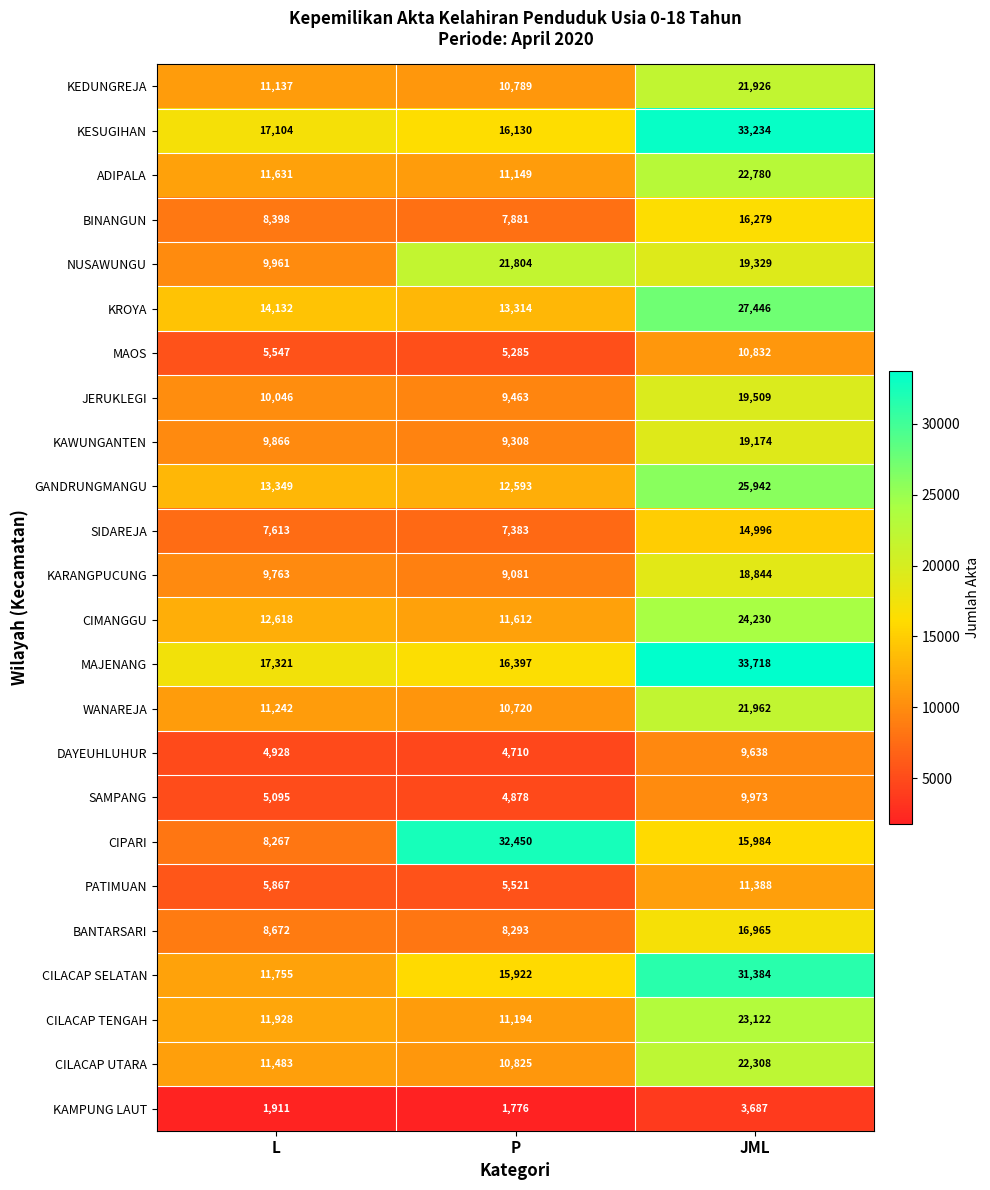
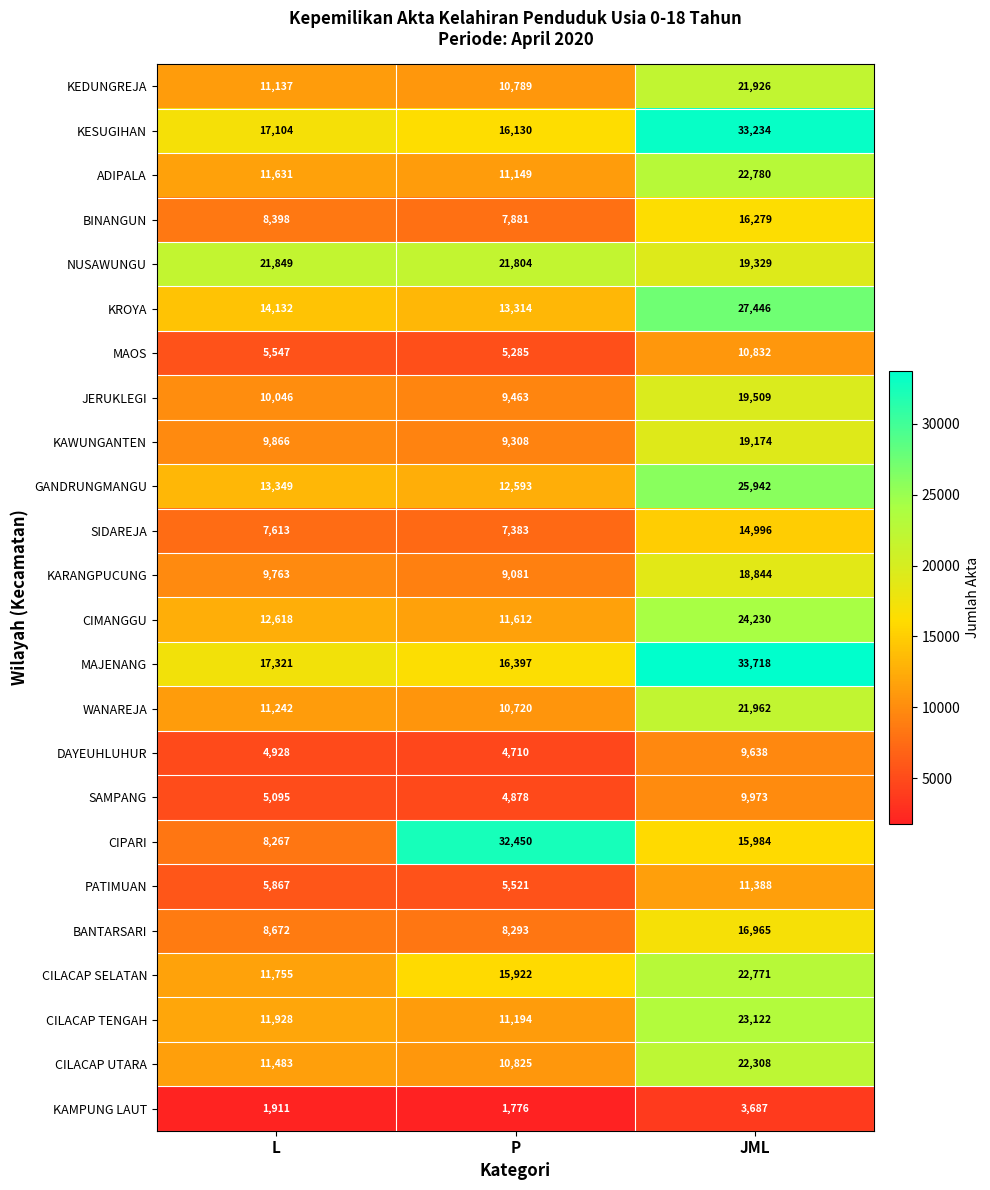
NUSAWUNGU, L: 9,961 -> 21,849
CILACAP SELATAN, JML: 31,384 -> 22,771
